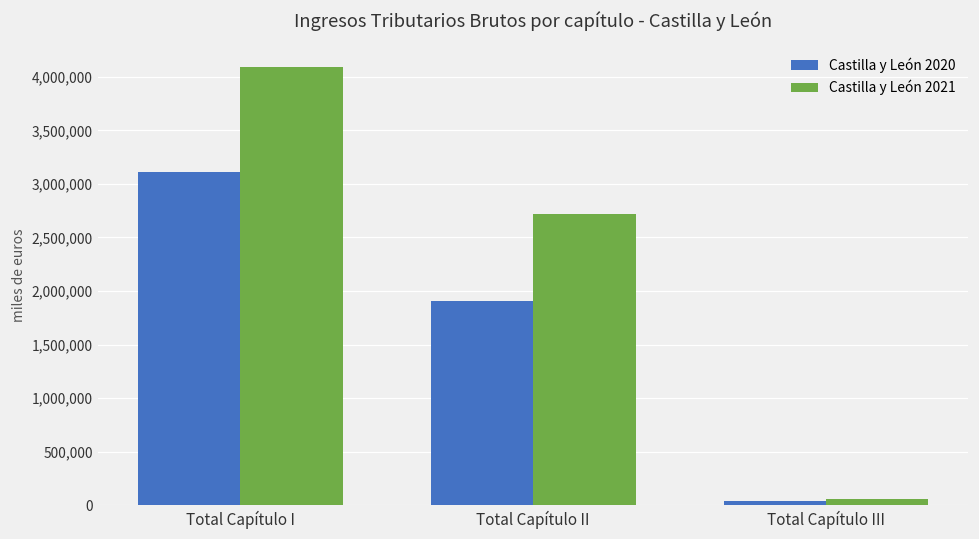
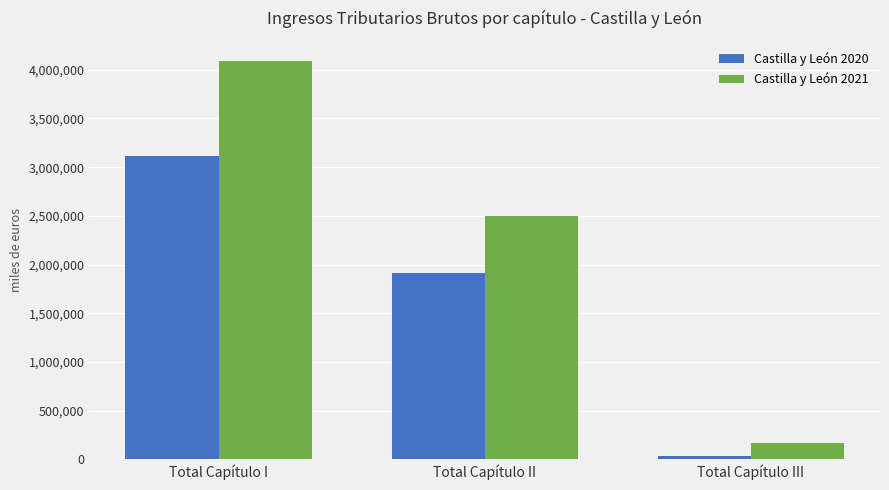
Castilla y León 2021, Total Capítulo II: 2,700,000 -> 2,500,000
Castilla y León 2021, Total Capítulo III: 100,000 -> 200,000
